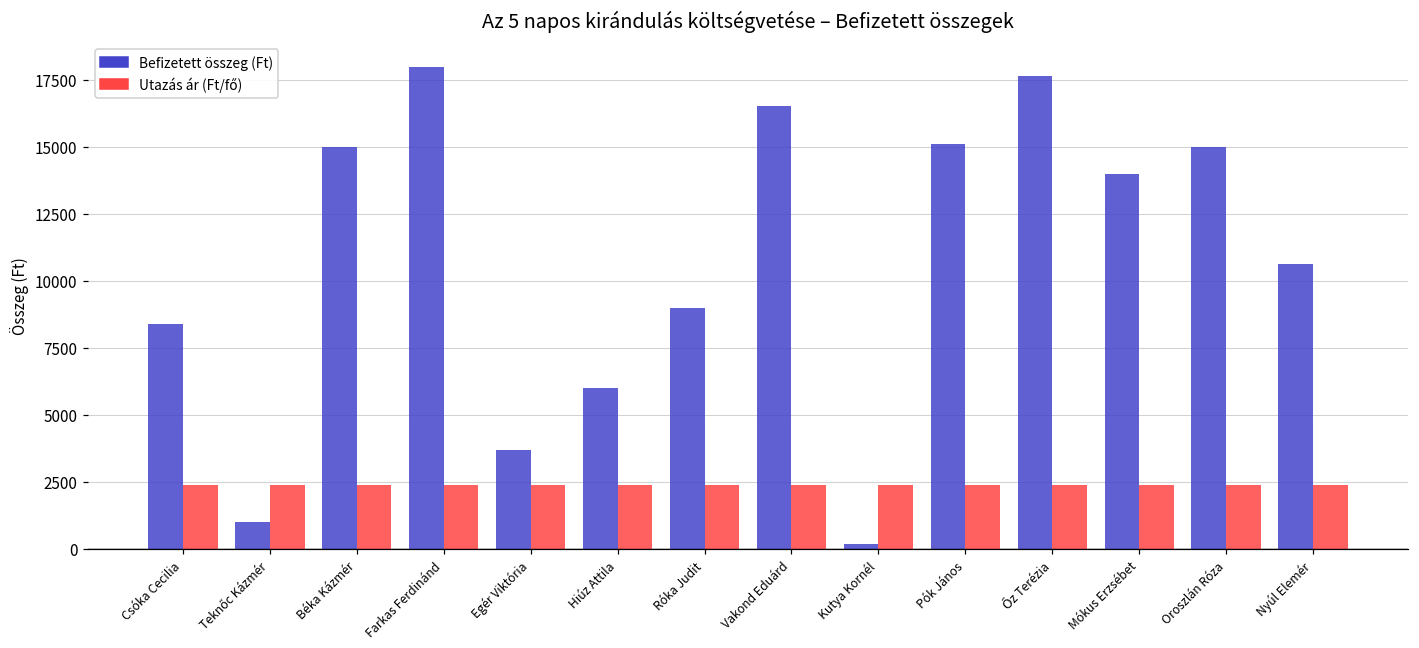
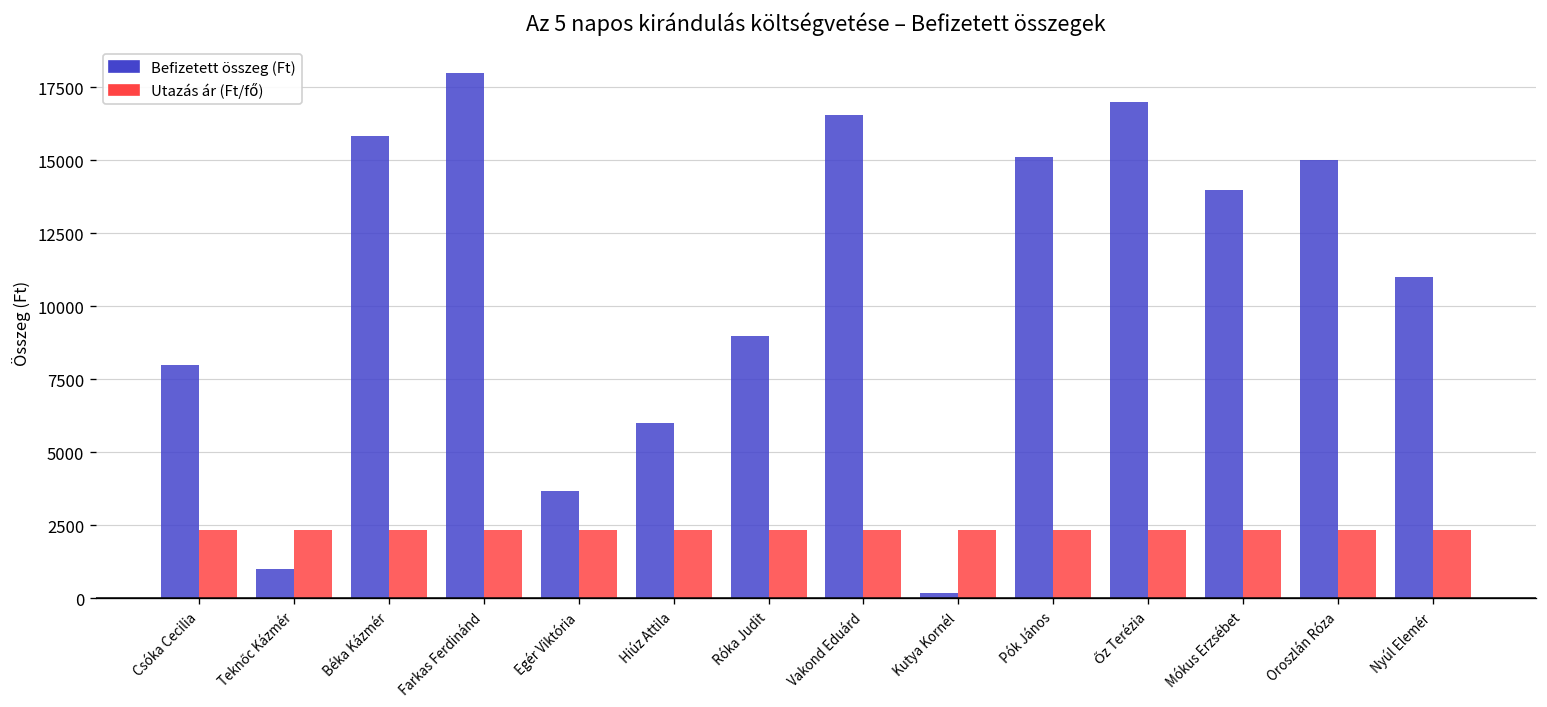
Befizetett összeg (Ft), Csóka Cecilia: 8400 -> 8000
Befizetett összeg (Ft), Béka Kázmér: 15000 -> 15800
Befizetett összeg (Ft), Őz Terézia: 17600 -> 17000
Befizetett összeg (Ft), Nyúl Elemér: 10600 -> 11000
